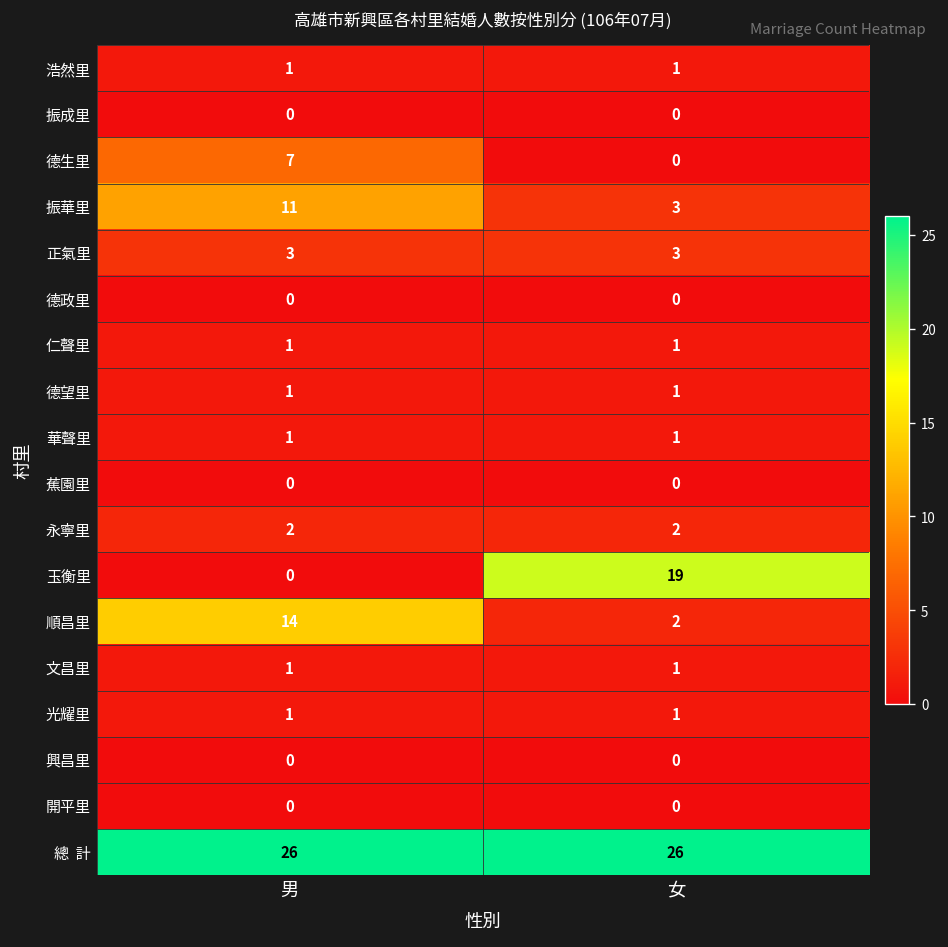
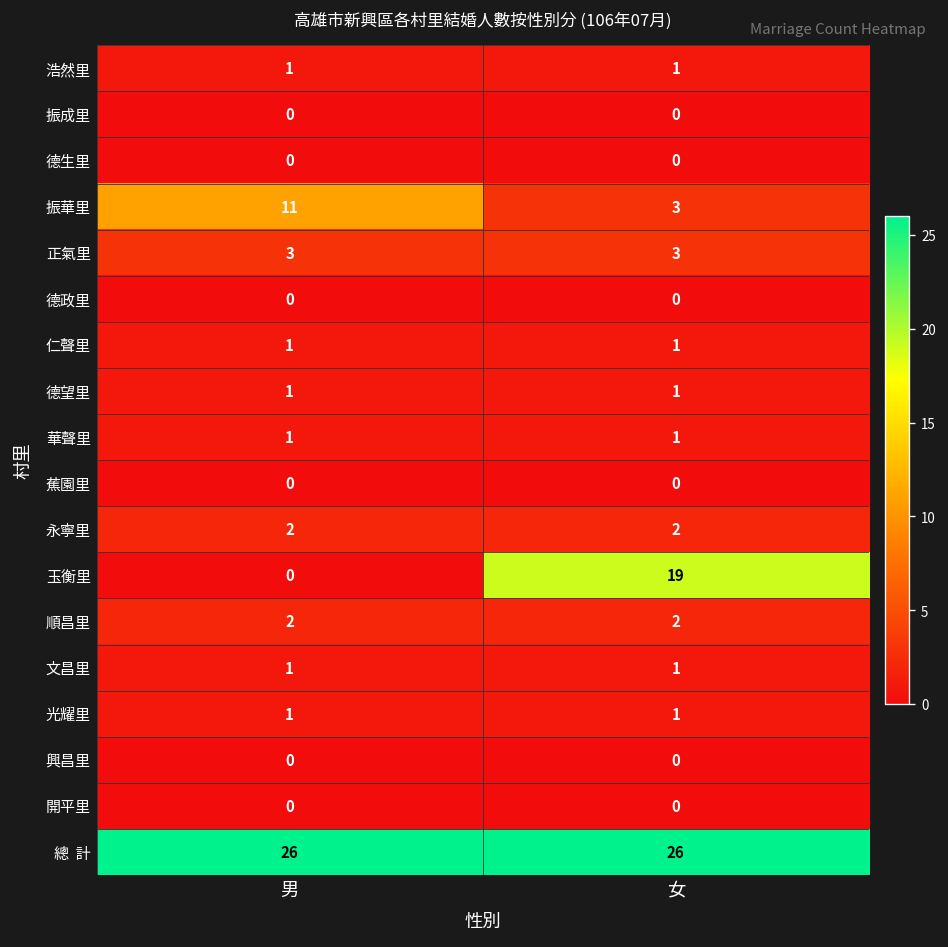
德生里, 男: 7 -> 0
順昌里, 男: 14 -> 2
